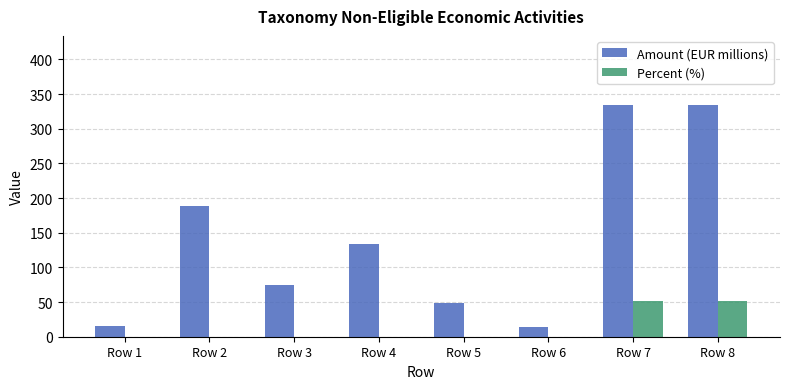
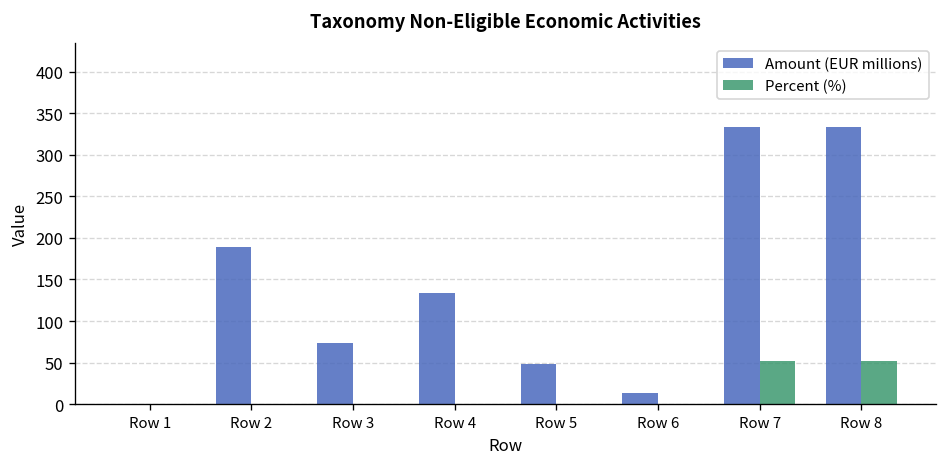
Amount (EUR millions), Row 1: 20 -> 0
